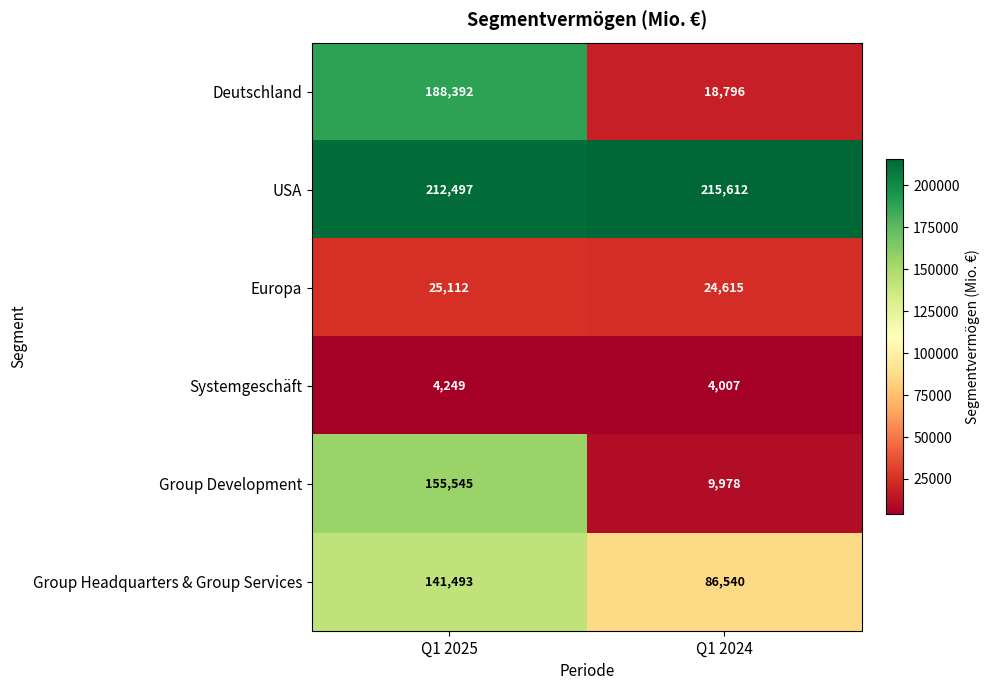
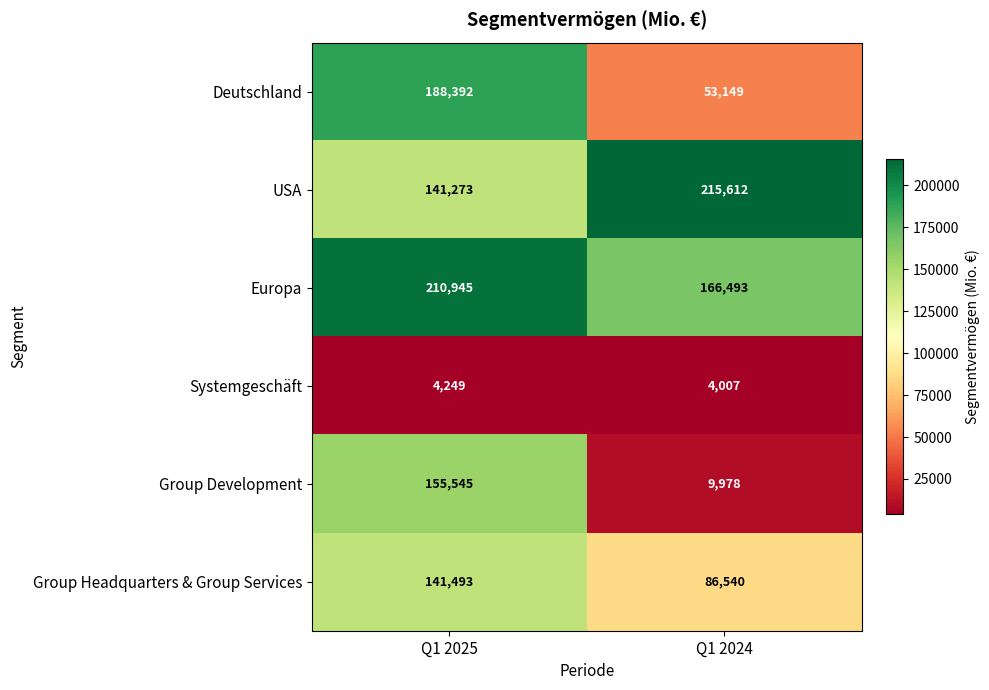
Deutschland, Q1 2024: 18,796 -> 53,149
USA, Q1 2025: 212,497 -> 141,273
Europa, Q1 2025: 25,112 -> 210,945
Europa, Q1 2024: 24,615 -> 166,493
